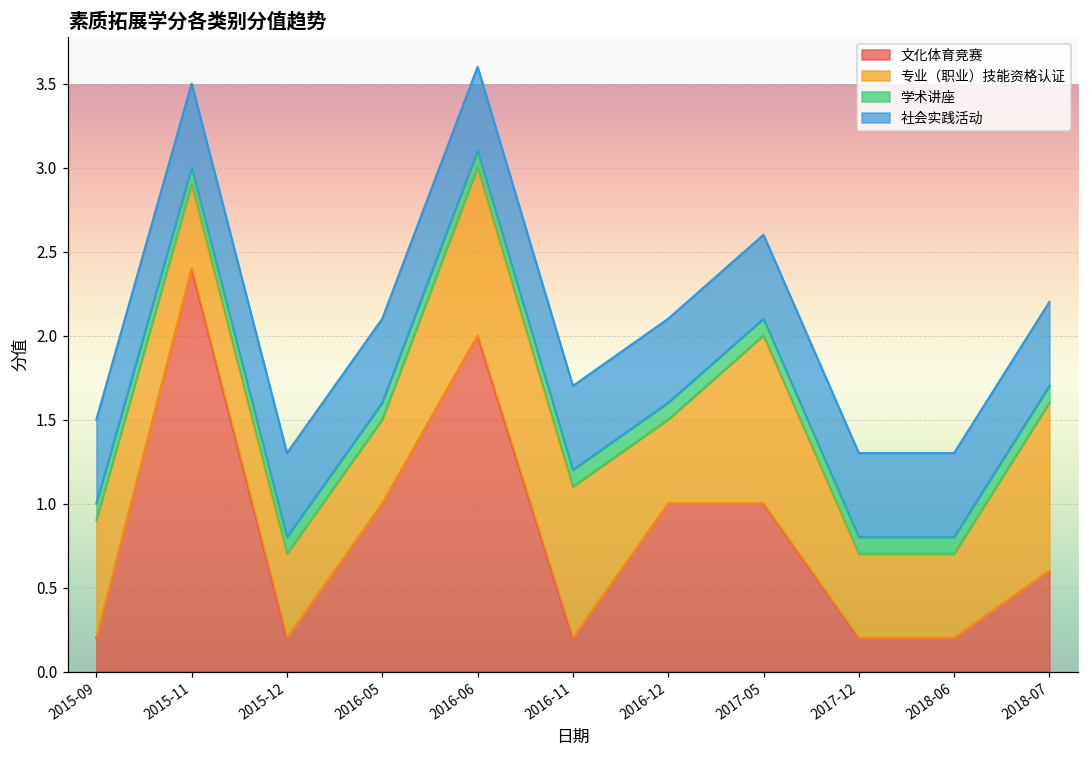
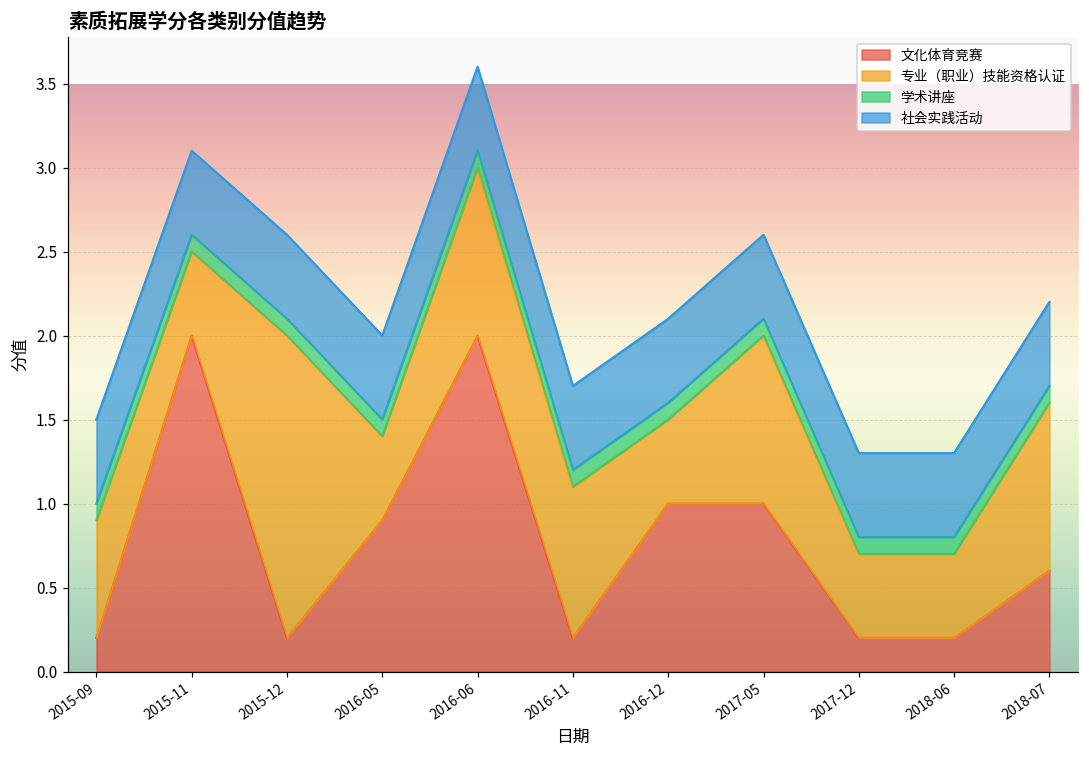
文化体育竞赛, 2015-11: 2.4 -> 2.0
专业（职业）技能资格认证, 2015-12: 0.5 -> 1.8
文化体育竞赛, 2016-05: 1.0 -> 0.9
